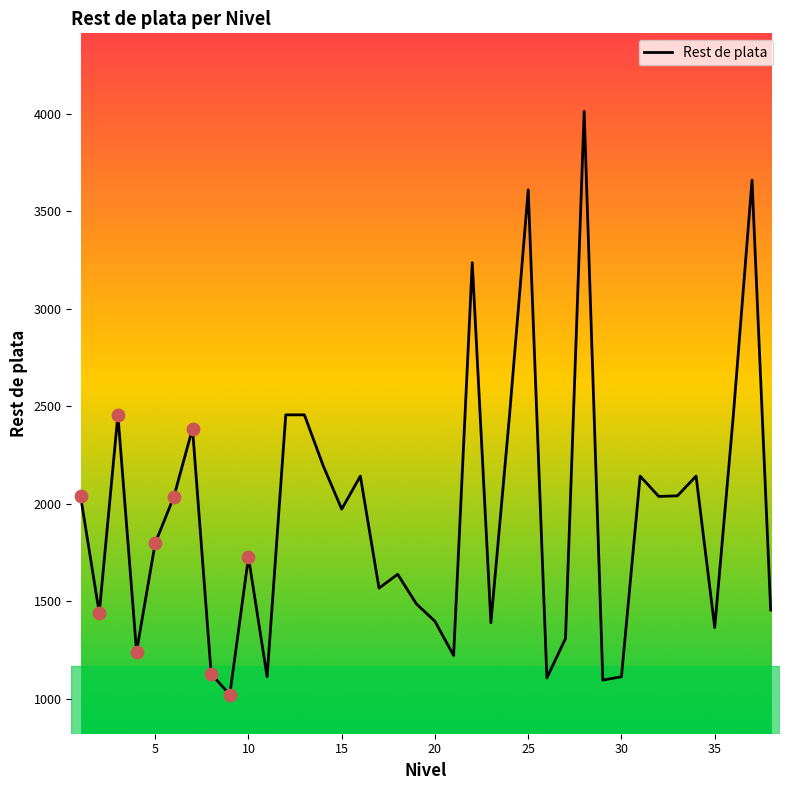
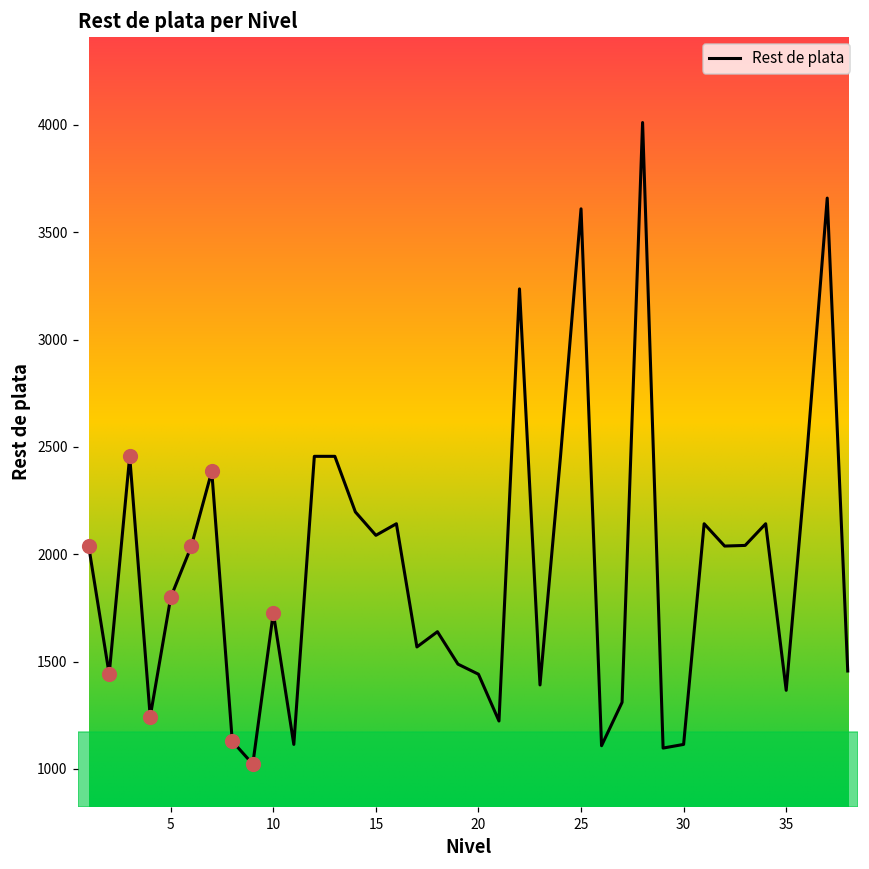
Rest de plata, 15: 1970 -> 2090
Rest de plata, 20: 1400 -> 1440
